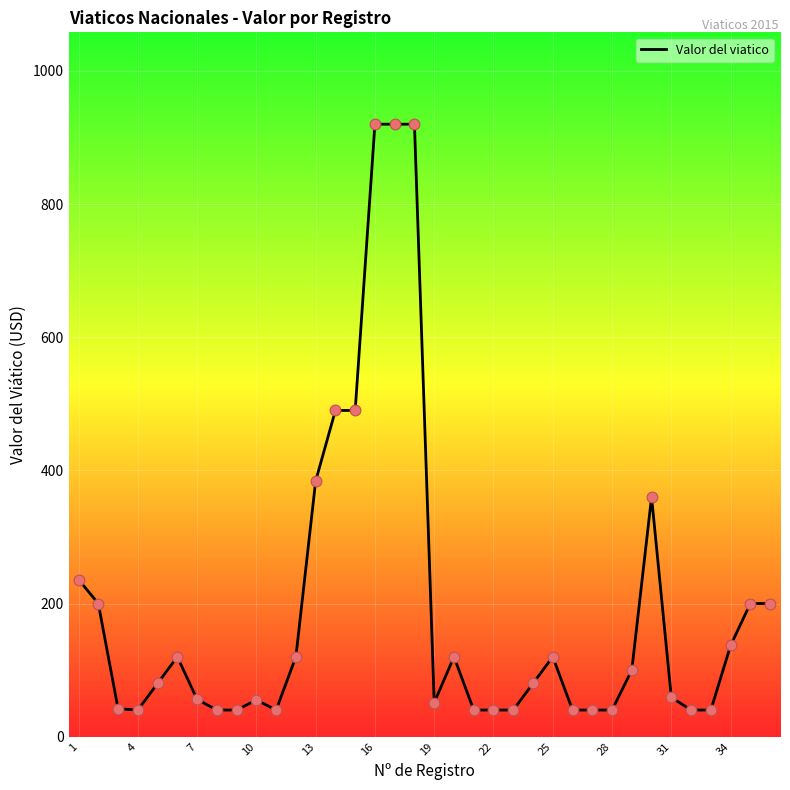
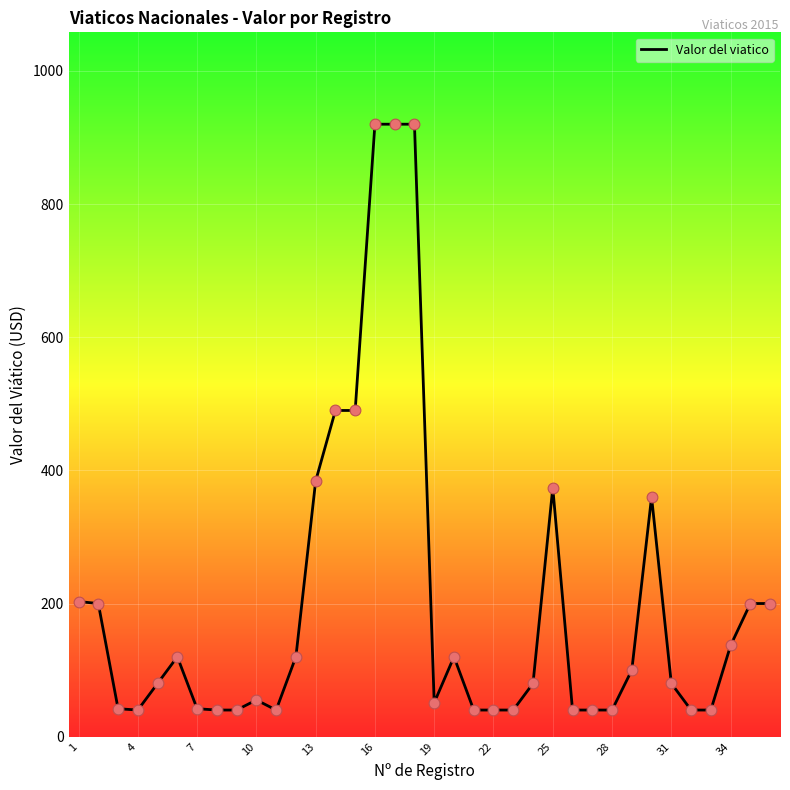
1: 240 -> 200
7: 60 -> 40
25: 120 -> 370
31: 60 -> 80
